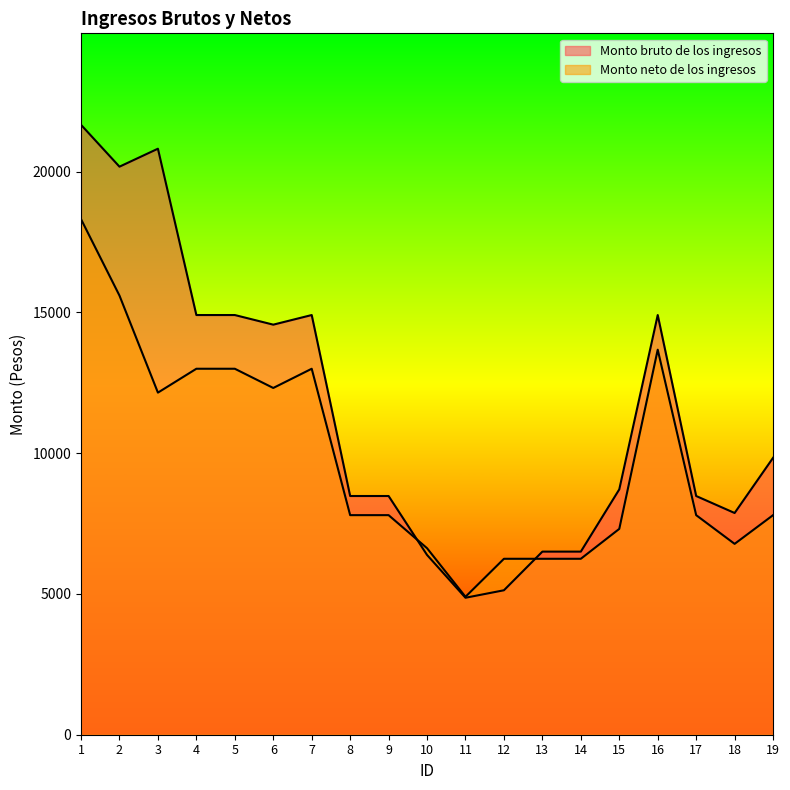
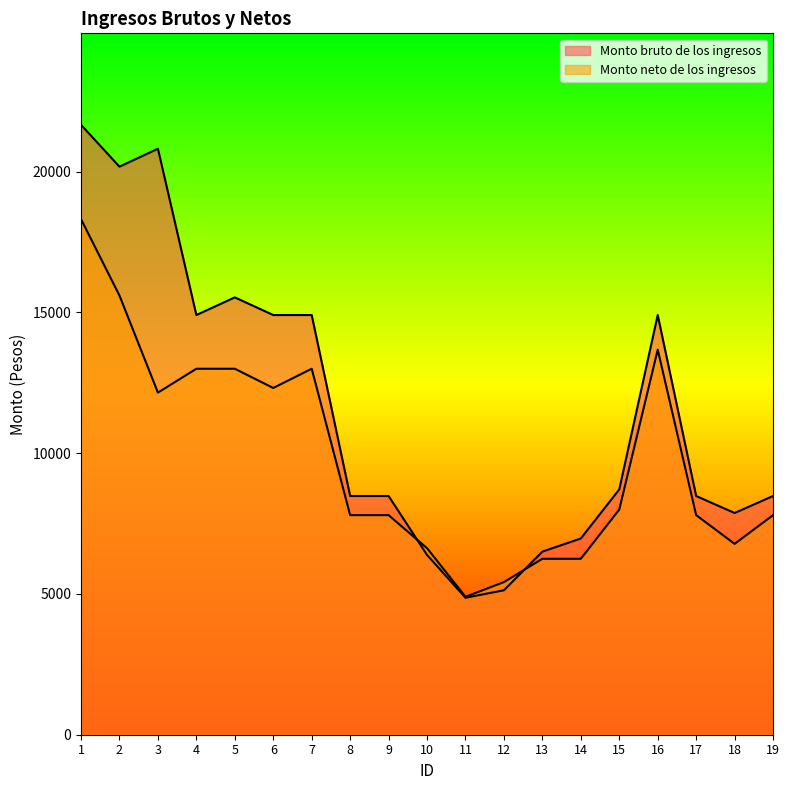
Monto bruto de los ingresos, 5: 14900 -> 15500
Monto bruto de los ingresos, 6: 14600 -> 14900
Monto neto de los ingresos, 12: 6300 -> 5400
Monto bruto de los ingresos, 14: 6500 -> 7000
Monto neto de los ingresos, 15: 7300 -> 8000
Monto bruto de los ingresos, 19: 9800 -> 8500
